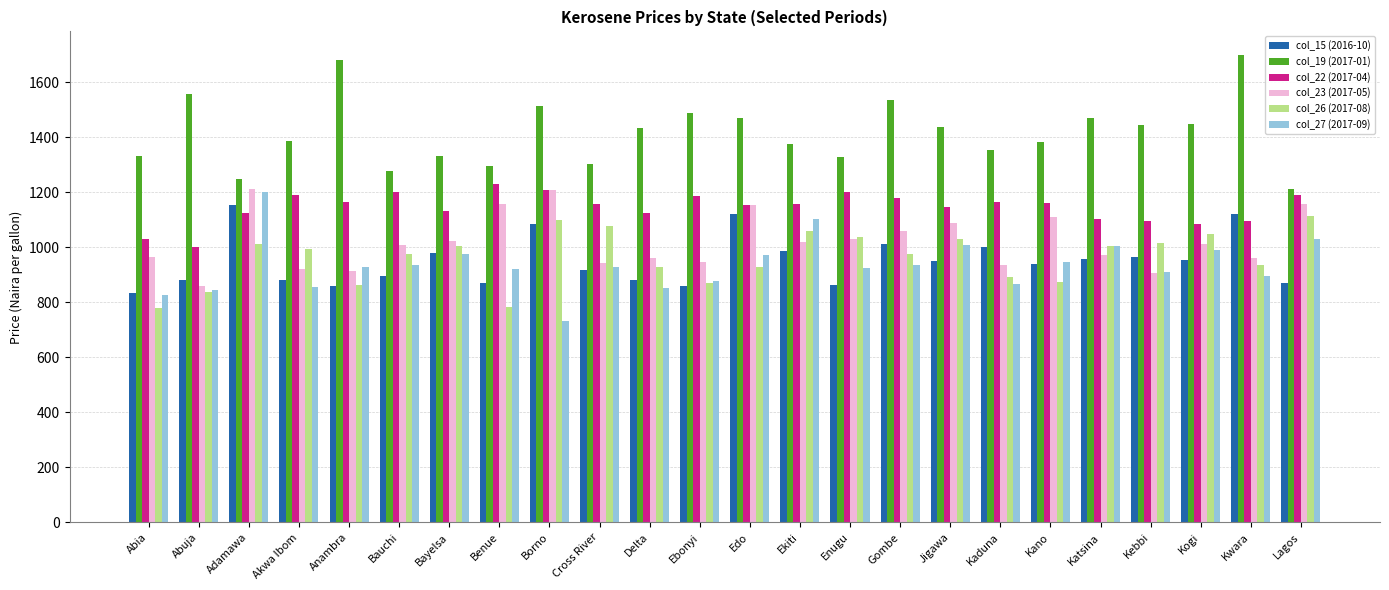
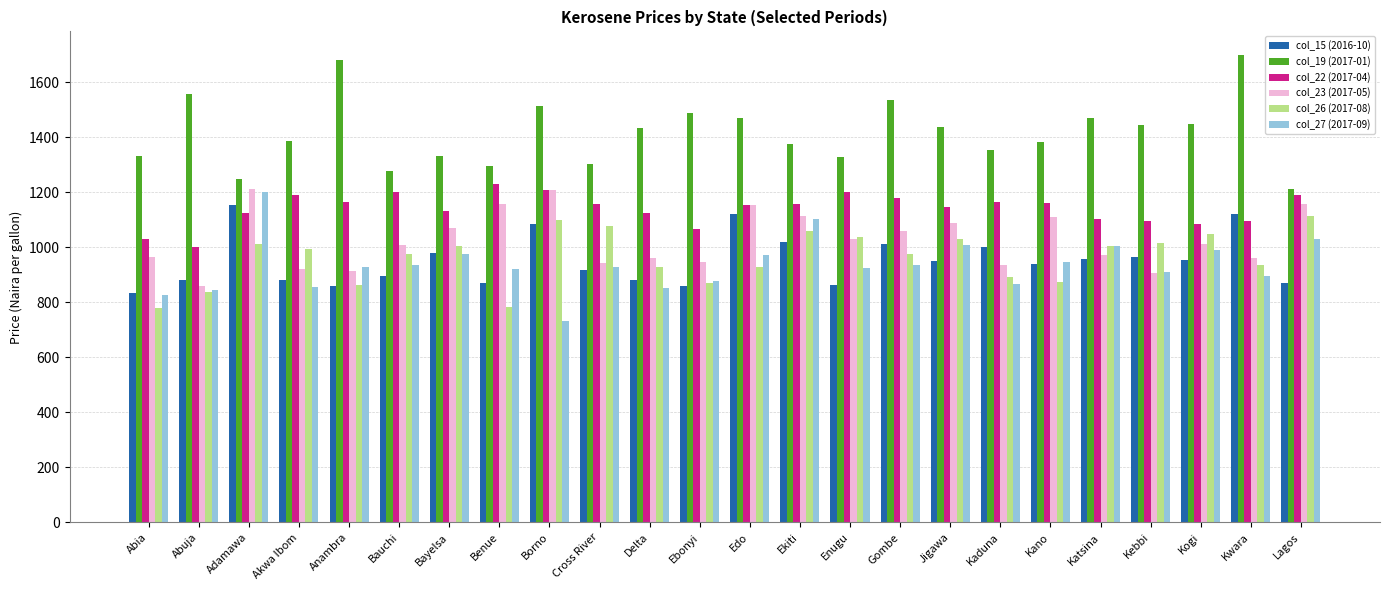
col_23 (2017-05), Bayelsa: 1020 -> 1070
col_22 (2017-04), Ebonyi: 1190 -> 1070
col_15 (2016-10), Ekiti: 990 -> 1020
col_23 (2017-05), Ekiti: 1020 -> 1110
